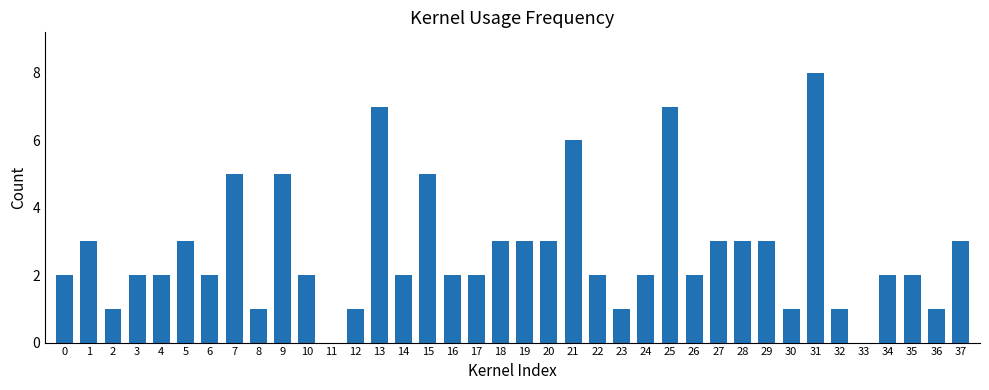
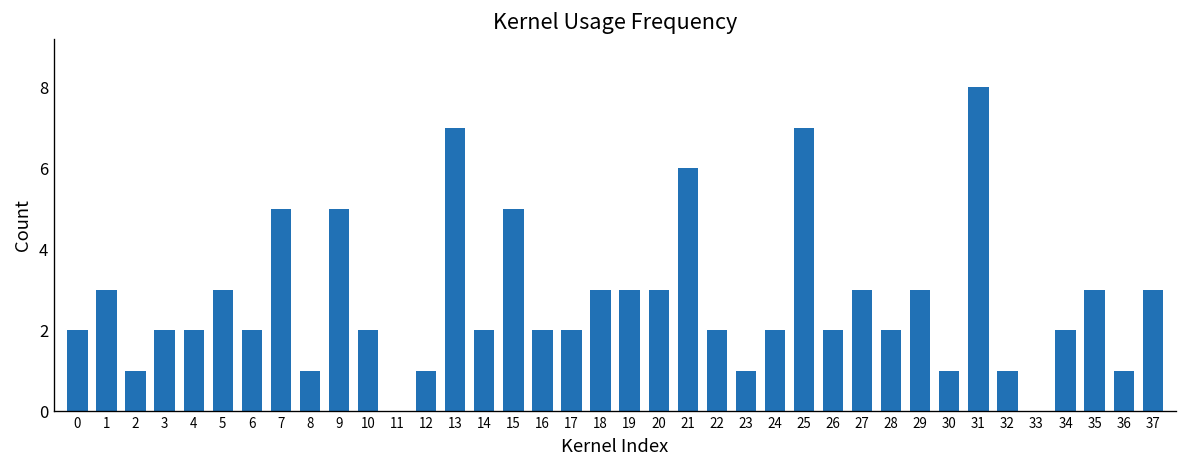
28: 3 -> 2
35: 2 -> 3
